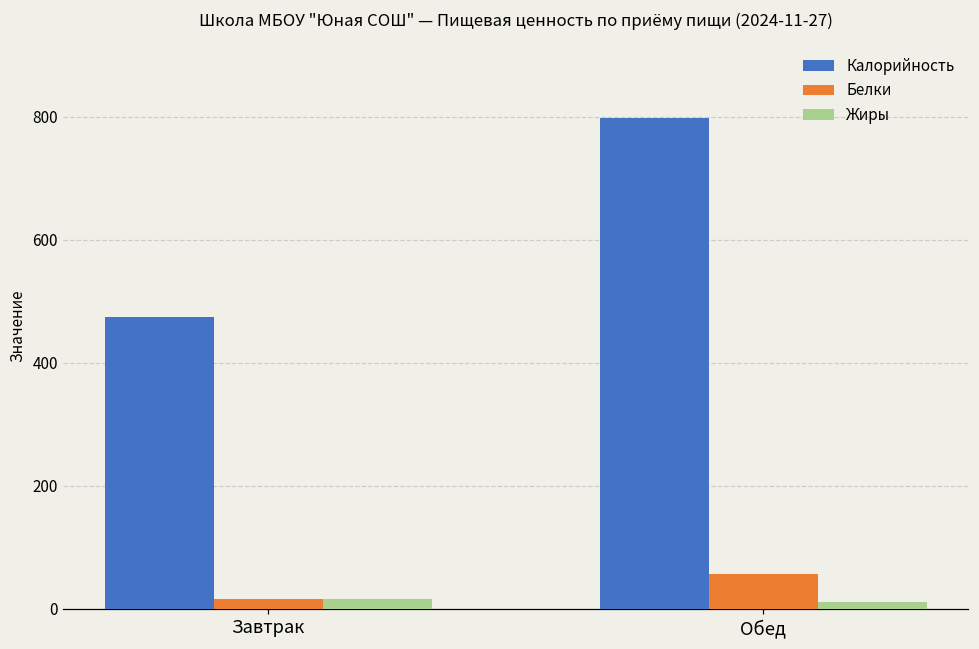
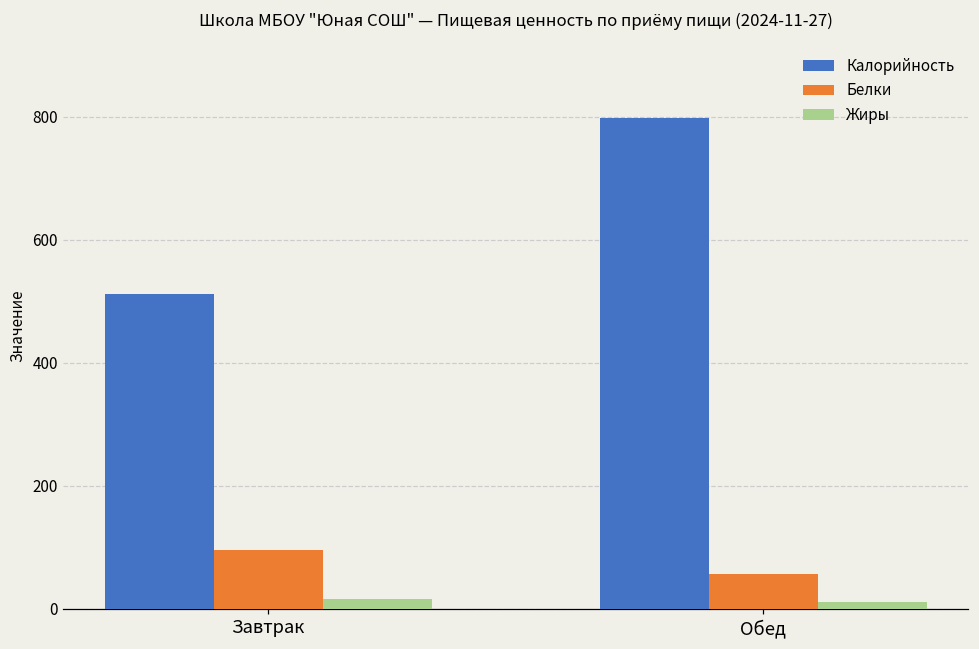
Калорийность, Завтрак: 470 -> 510
Белки, Завтрак: 20 -> 100
